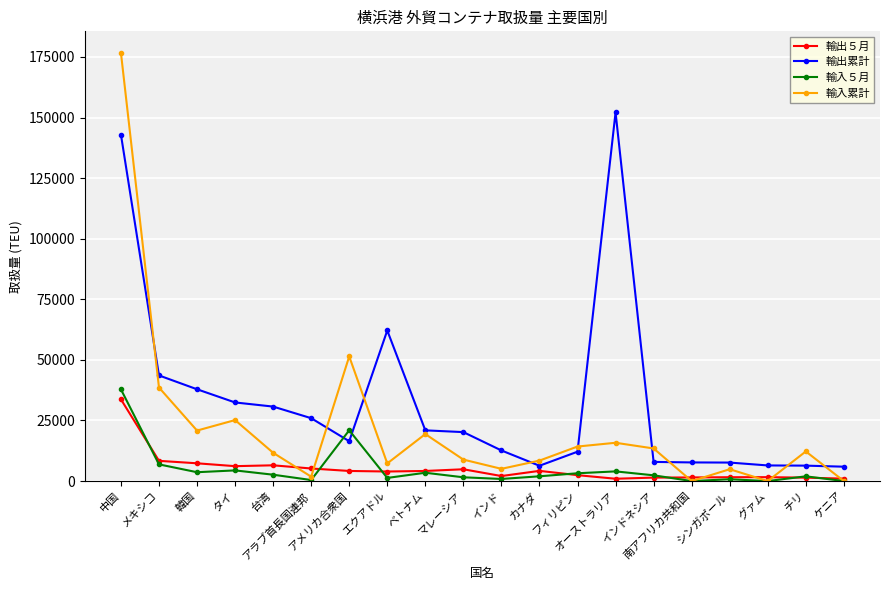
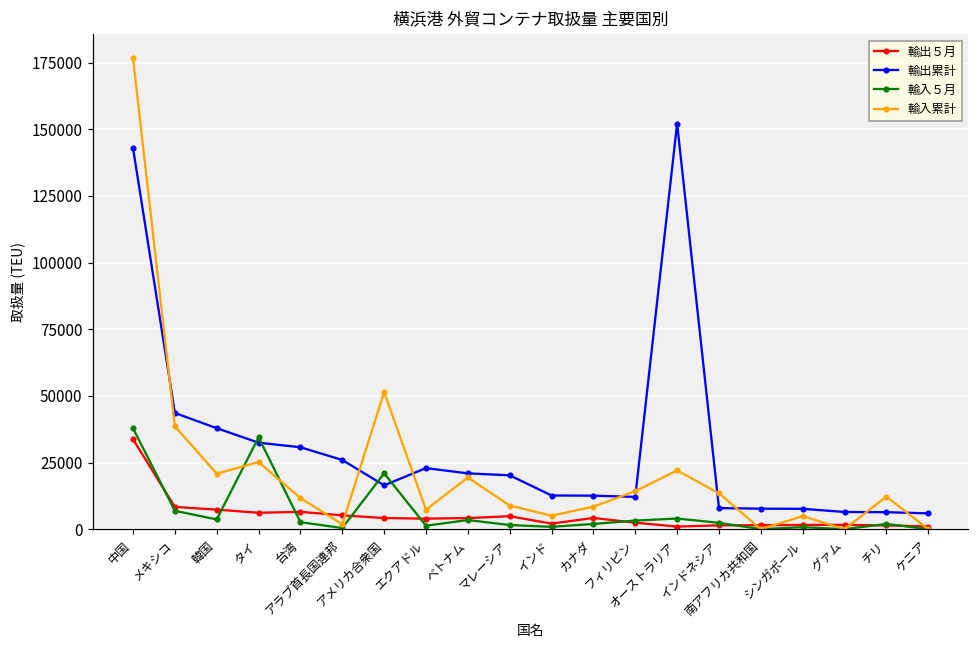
輸入５月, タイ: 4000 -> 34000
輸出累計, エクアドル: 62000 -> 23000
輸出累計, カナダ: 6000 -> 13000
輸入累計, オーストラリア: 16000 -> 22000
